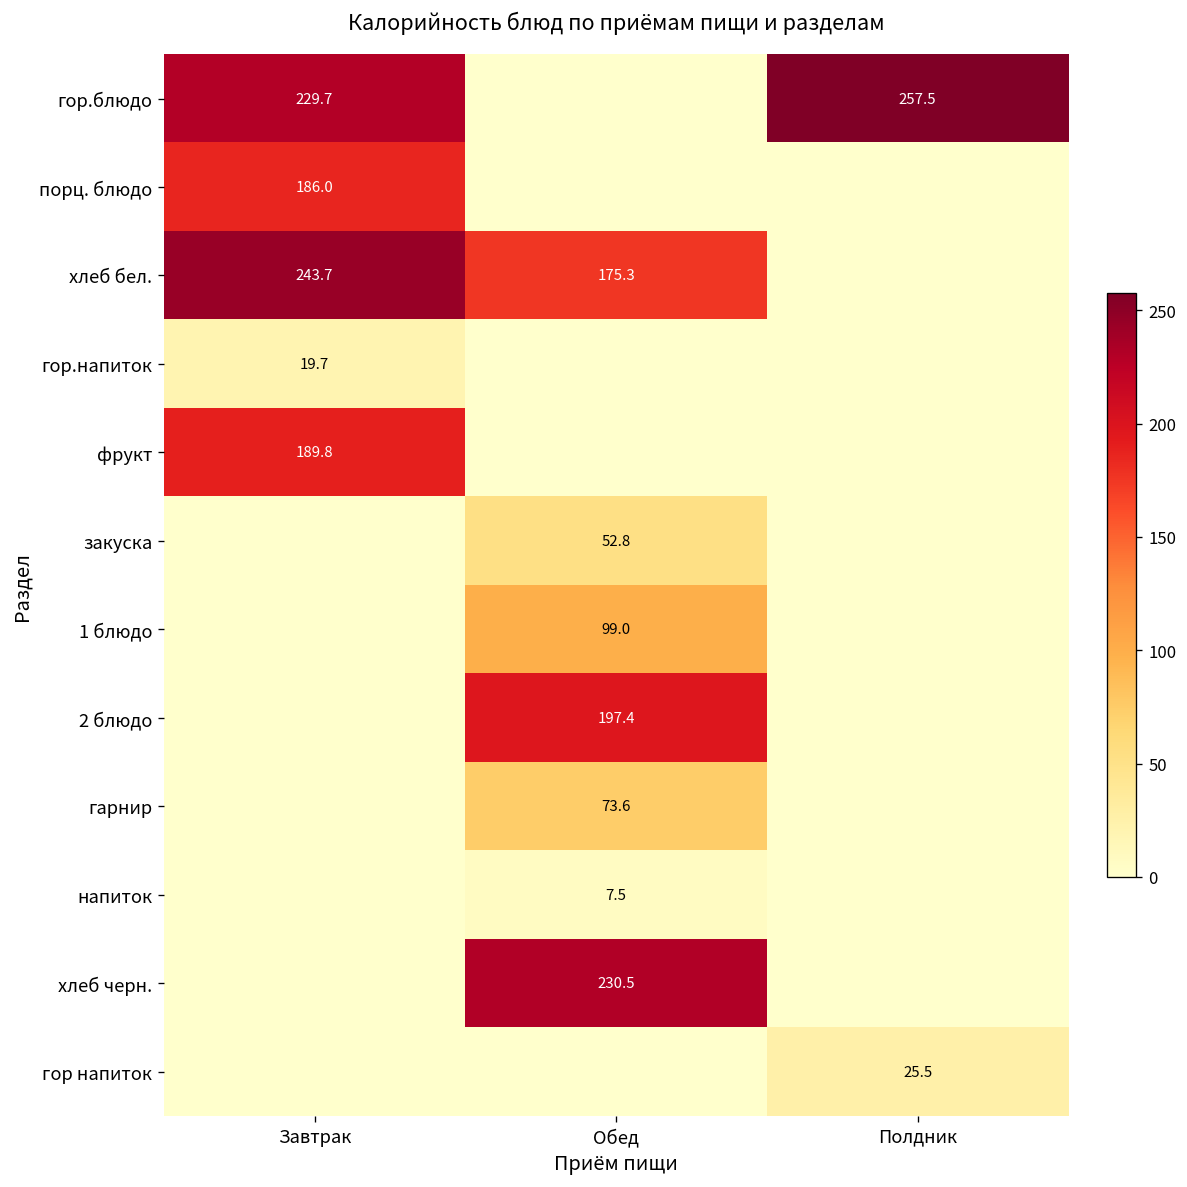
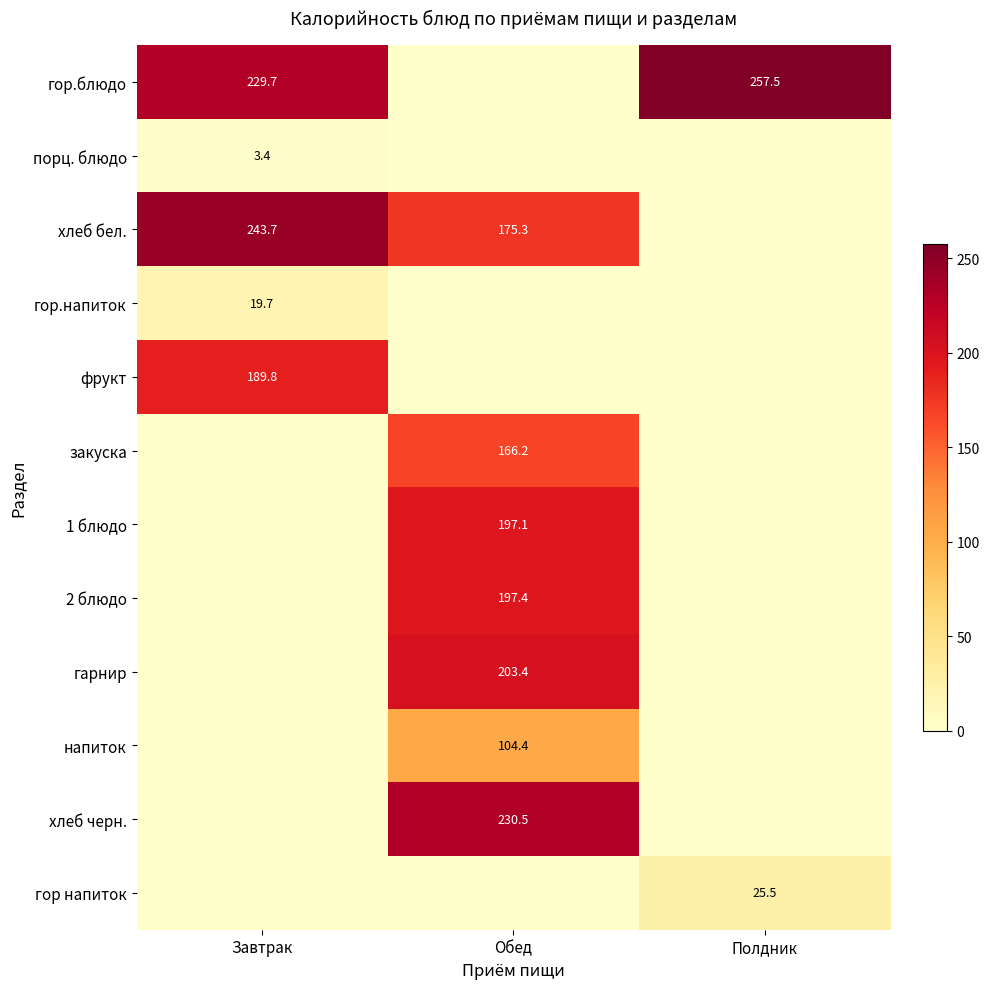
порц. блюдо, Завтрак: 186.0 -> 3.4
закуска, Обед: 52.8 -> 166.2
1 блюдо, Обед: 99.0 -> 197.1
гарнир, Обед: 73.6 -> 203.4
напиток, Обед: 7.5 -> 104.4
